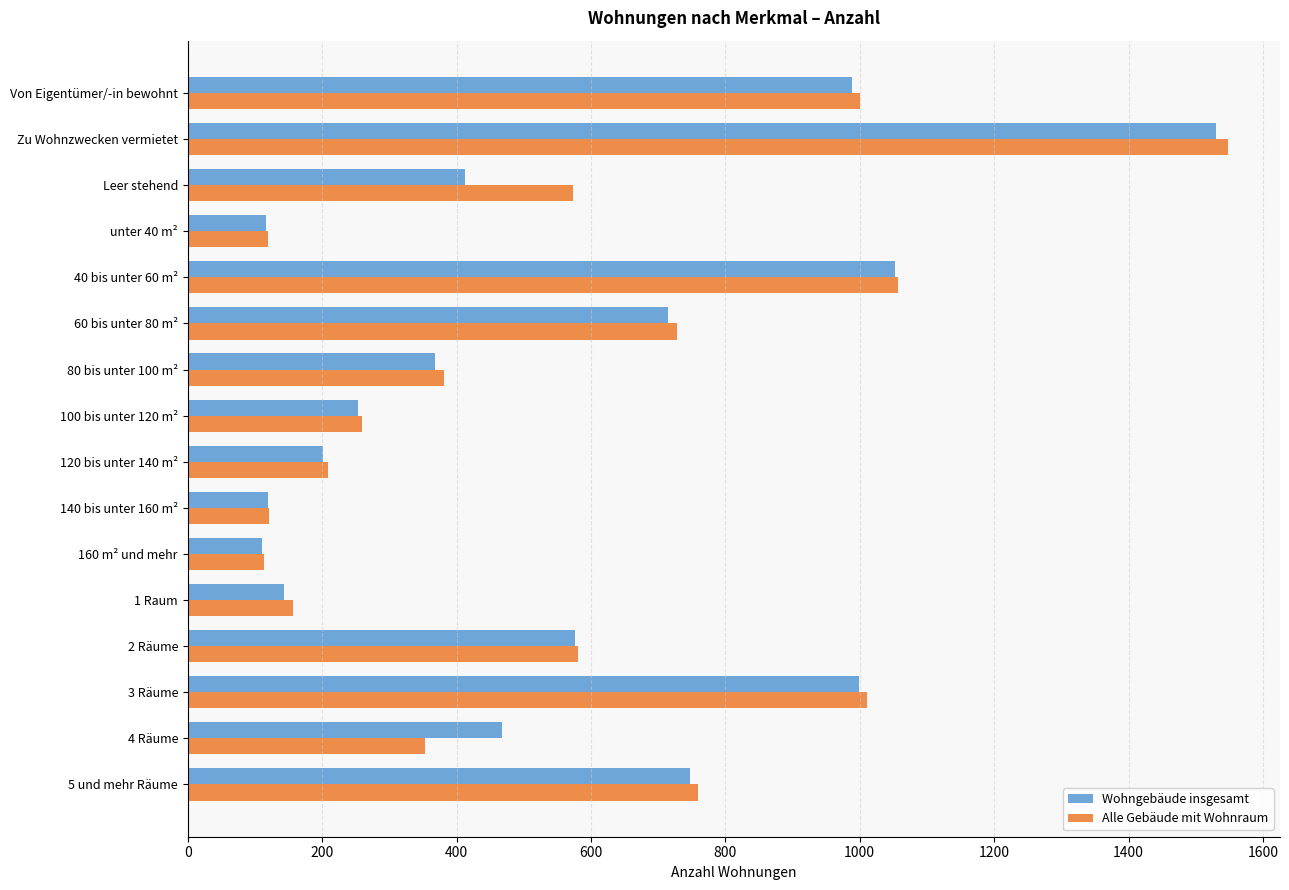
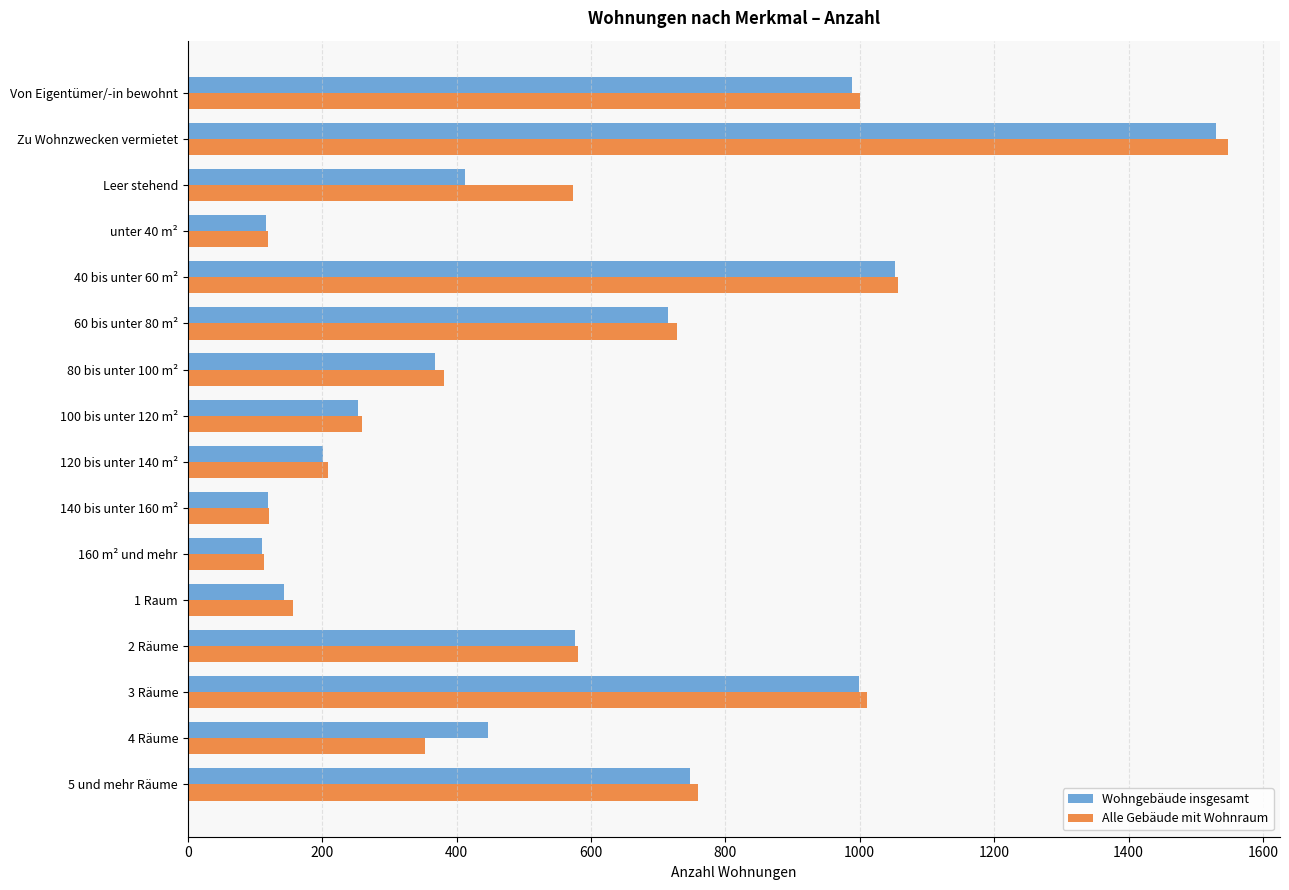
Wohngebäude insgesamt, 4 Räume: 470 -> 450
